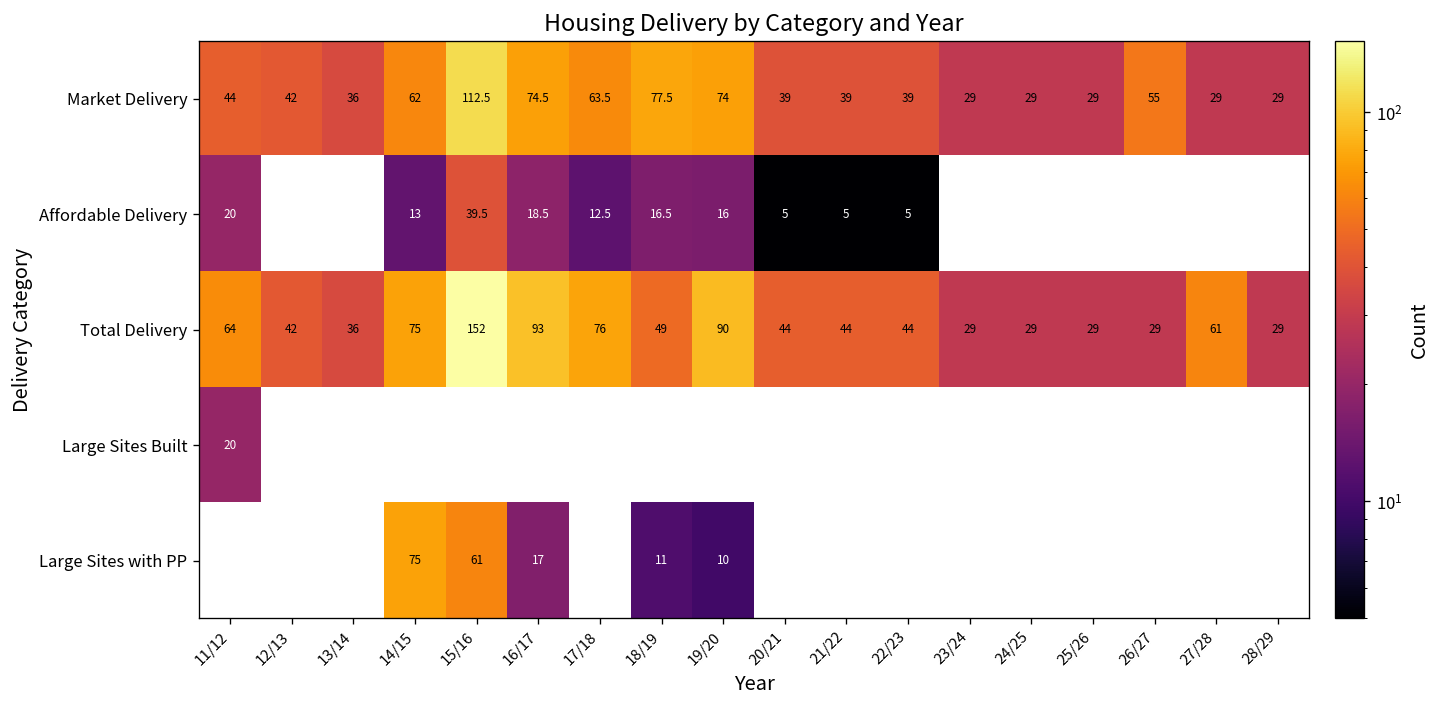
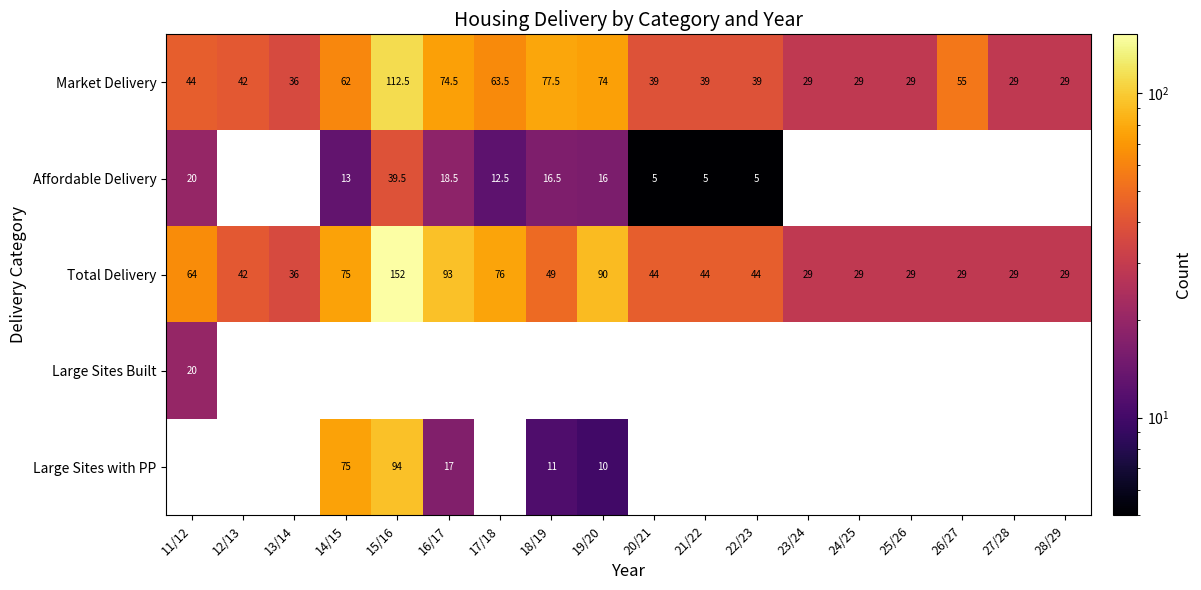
Total Delivery, 27/28: 61 -> 29
Large Sites with PP, 15/16: 61 -> 94
